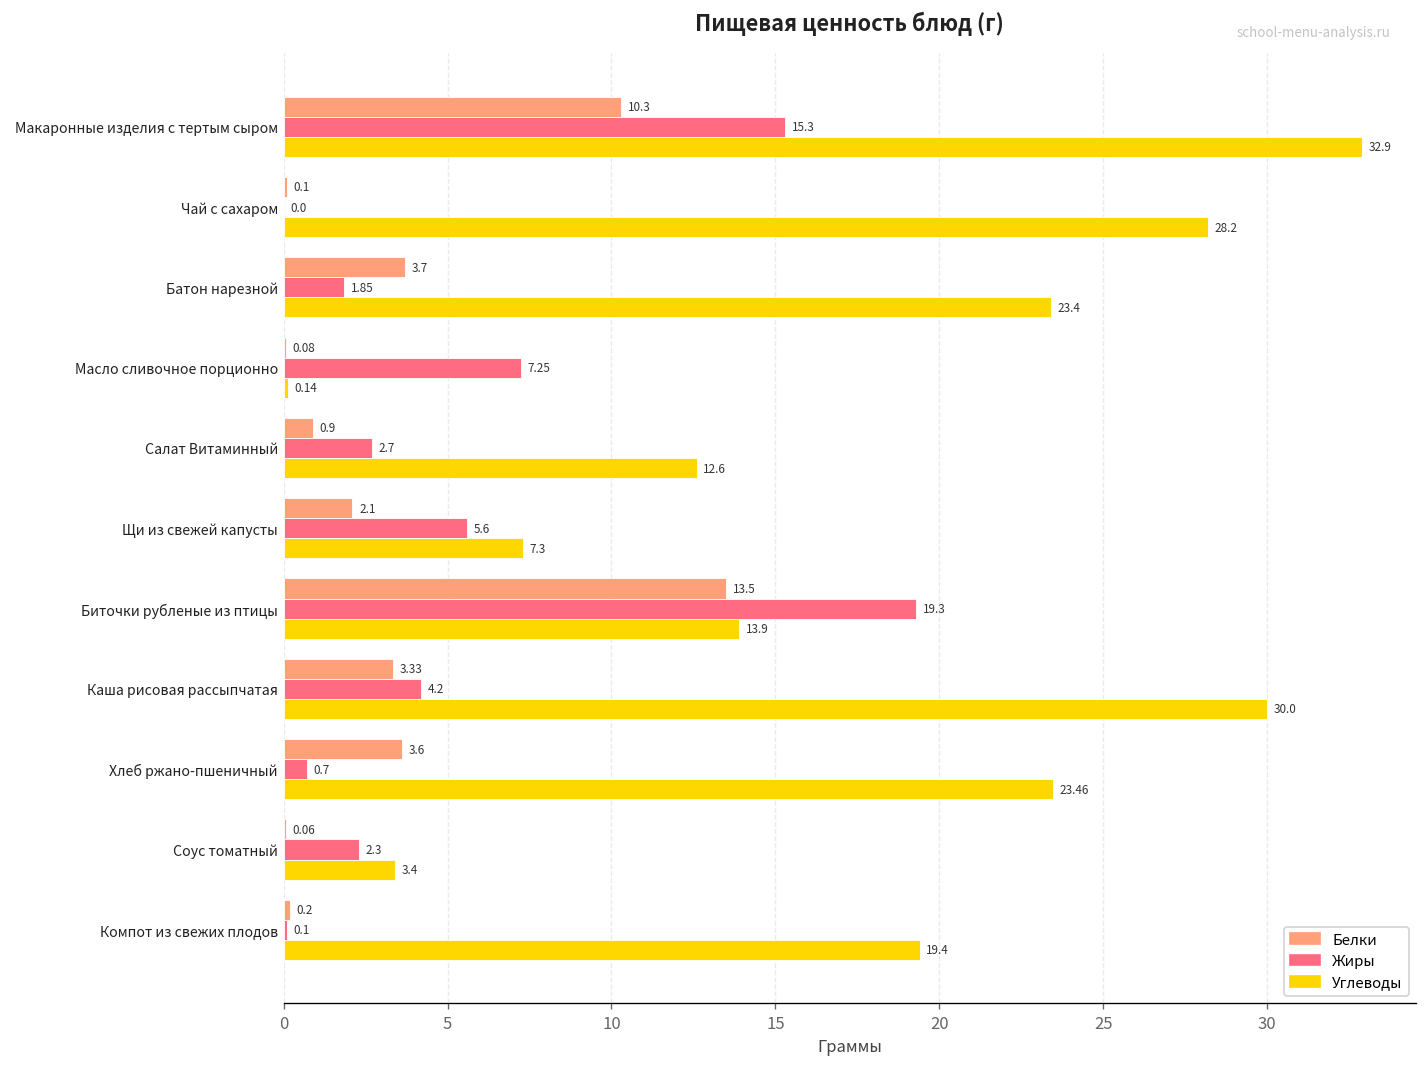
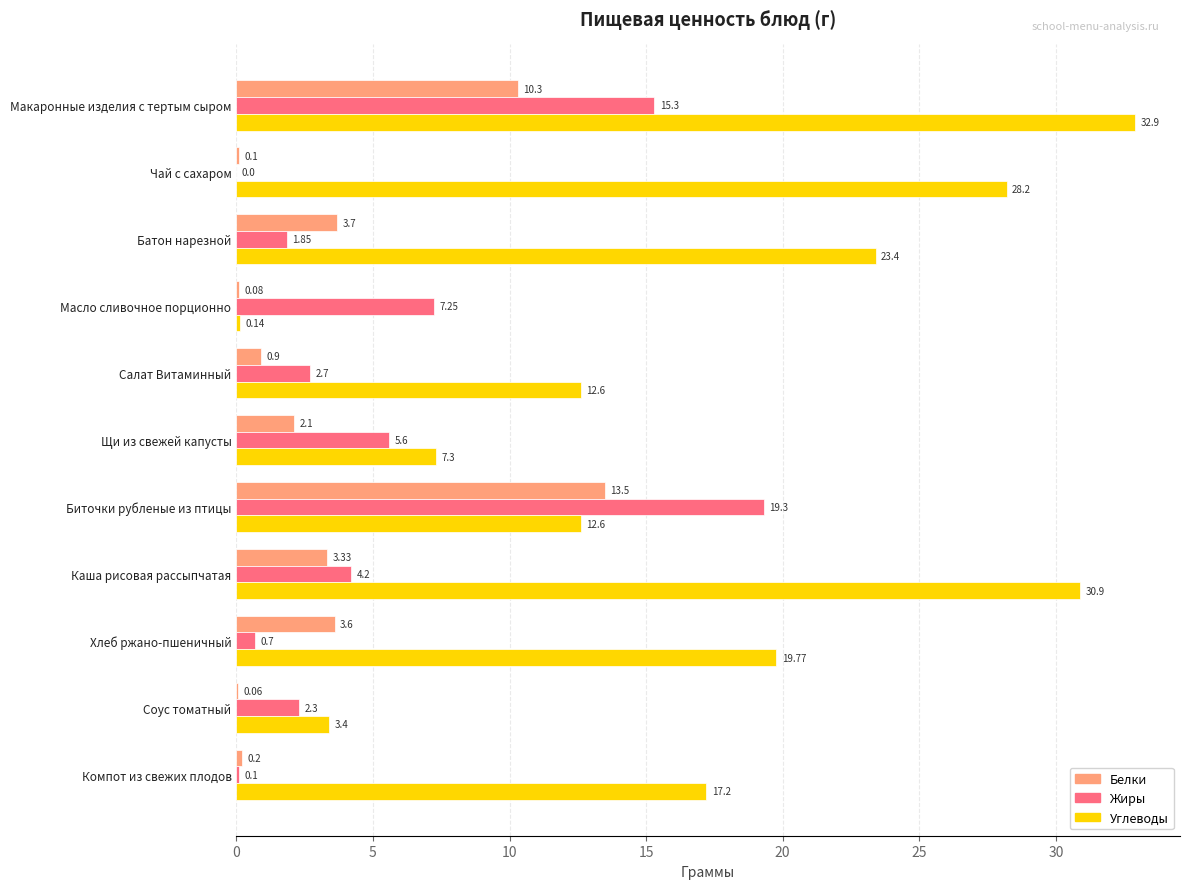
Углеводы, Биточки рубленые из птицы: 13.9 -> 12.6
Углеводы, Каша рисовая рассыпчатая: 30.0 -> 30.9
Углеводы, Хлеб ржано-пшеничный: 23.46 -> 19.77
Углеводы, Компот из свежих плодов: 19.4 -> 17.2
